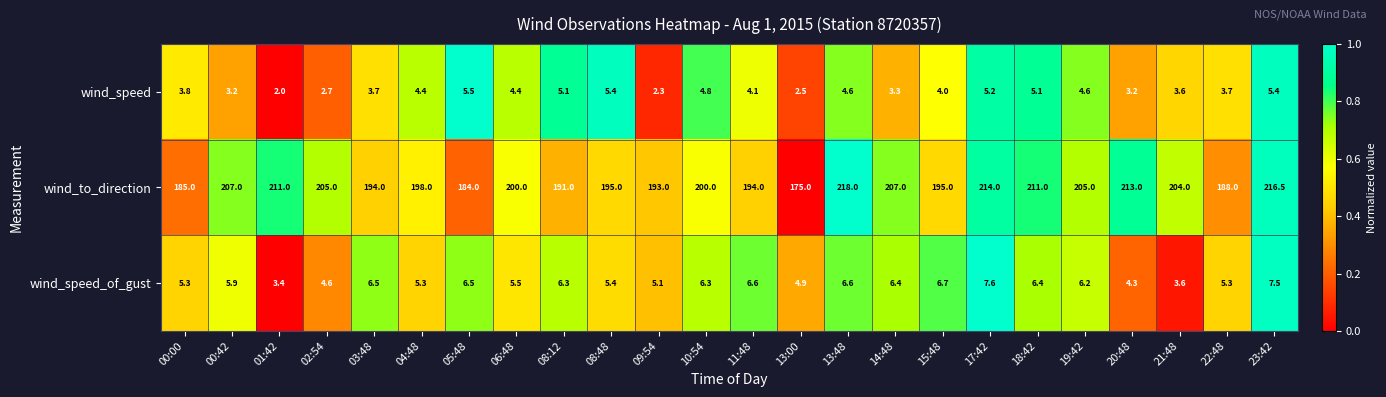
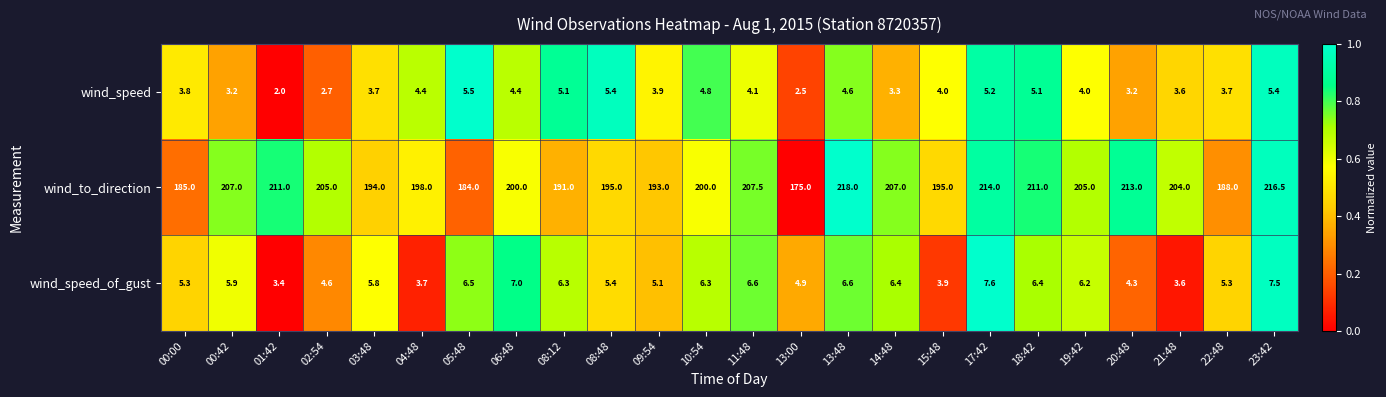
wind_speed, 09:54: 2.3 -> 3.9
wind_speed, 19:42: 4.6 -> 4.0
wind_to_direction, 11:48: 194.0 -> 207.5
wind_speed_of_gust, 03:48: 6.5 -> 5.8
wind_speed_of_gust, 04:48: 5.3 -> 3.7
wind_speed_of_gust, 06:48: 5.5 -> 7.0
wind_speed_of_gust, 15:48: 6.7 -> 3.9
